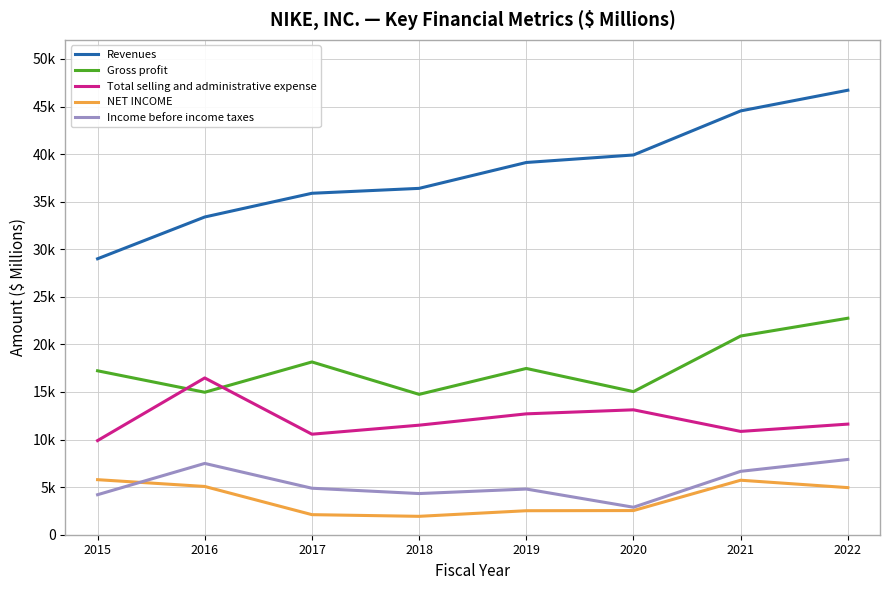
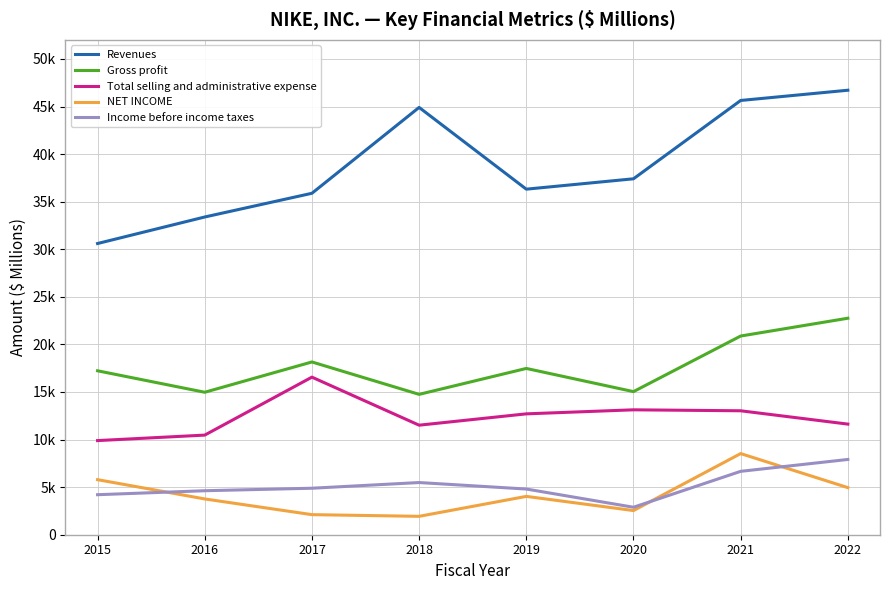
Revenues, 2015: 29000 -> 31000
Total selling and administrative expense, 2016: 16000 -> 10000
NET INCOME, 2016: 5000 -> 4000
Income before income taxes, 2016: 7000 -> 5000
Total selling and administrative expense, 2017: 11000 -> 17000
Revenues, 2018: 36000 -> 45000
Income before income taxes, 2018: 4000 -> 5000
Revenues, 2019: 39000 -> 36000
NET INCOME, 2019: 3000 -> 4000
Revenues, 2020: 40000 -> 37000
Revenues, 2021: 45000 -> 46000
Total selling and administrative expense, 2021: 11000 -> 13000
NET INCOME, 2021: 6000 -> 9000
